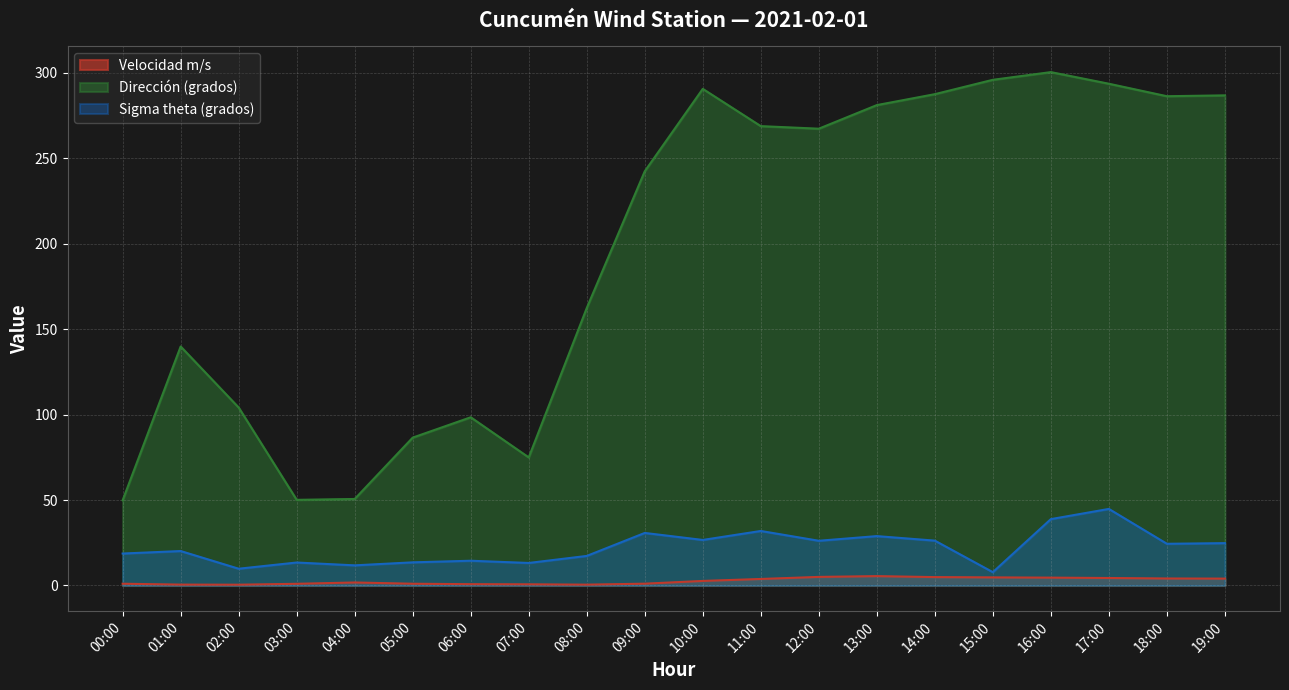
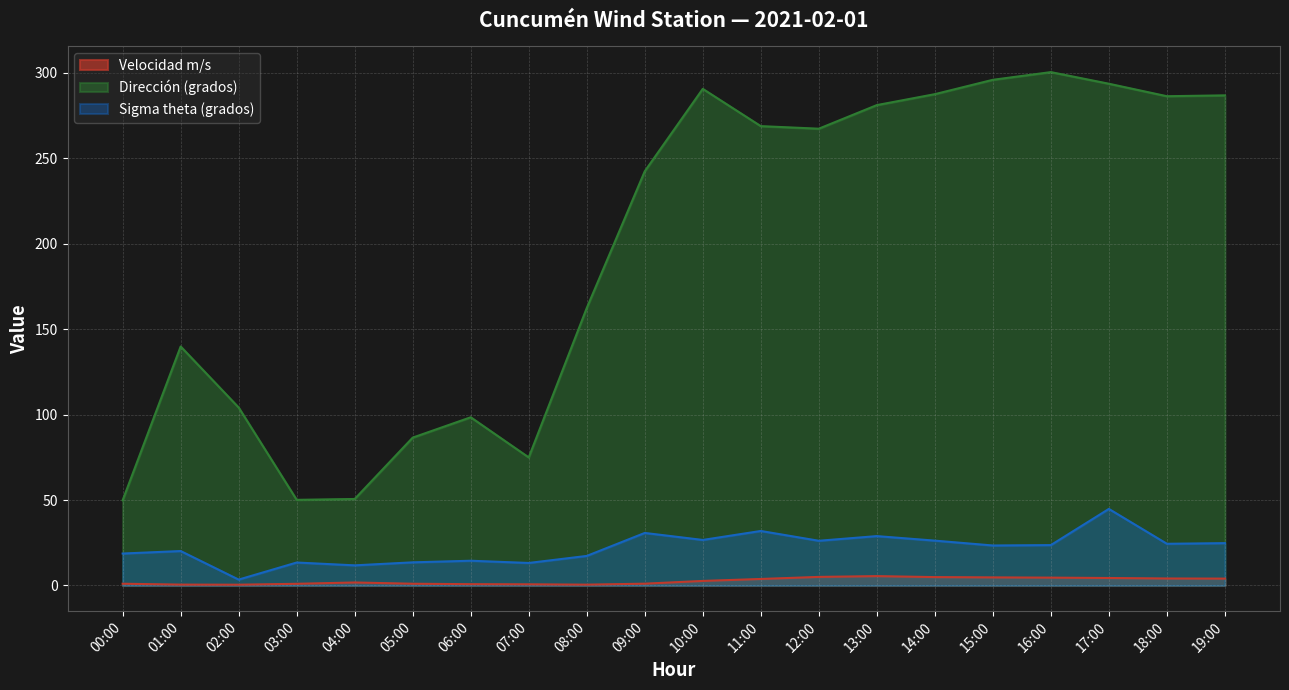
Sigma theta (grados), 02:00: 10 -> 3
Sigma theta (grados), 15:00: 8 -> 23
Sigma theta (grados), 16:00: 39 -> 24
